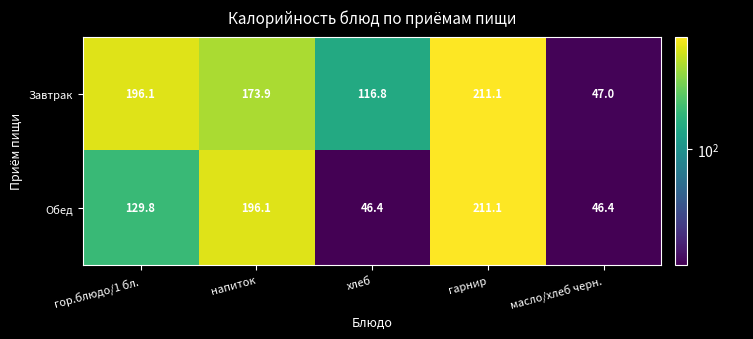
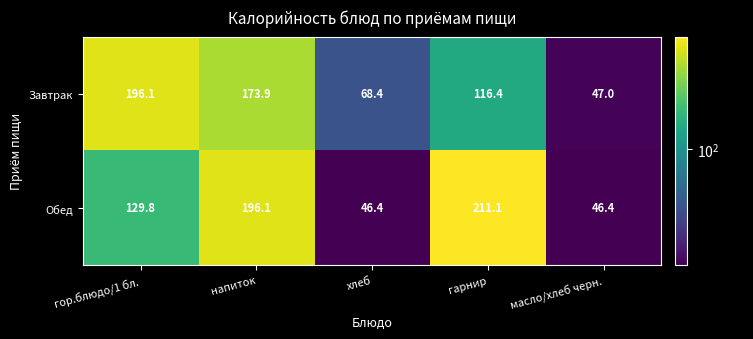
Завтрак, хлеб: 116.8 -> 68.4
Завтрак, гарнир: 211.1 -> 116.4
